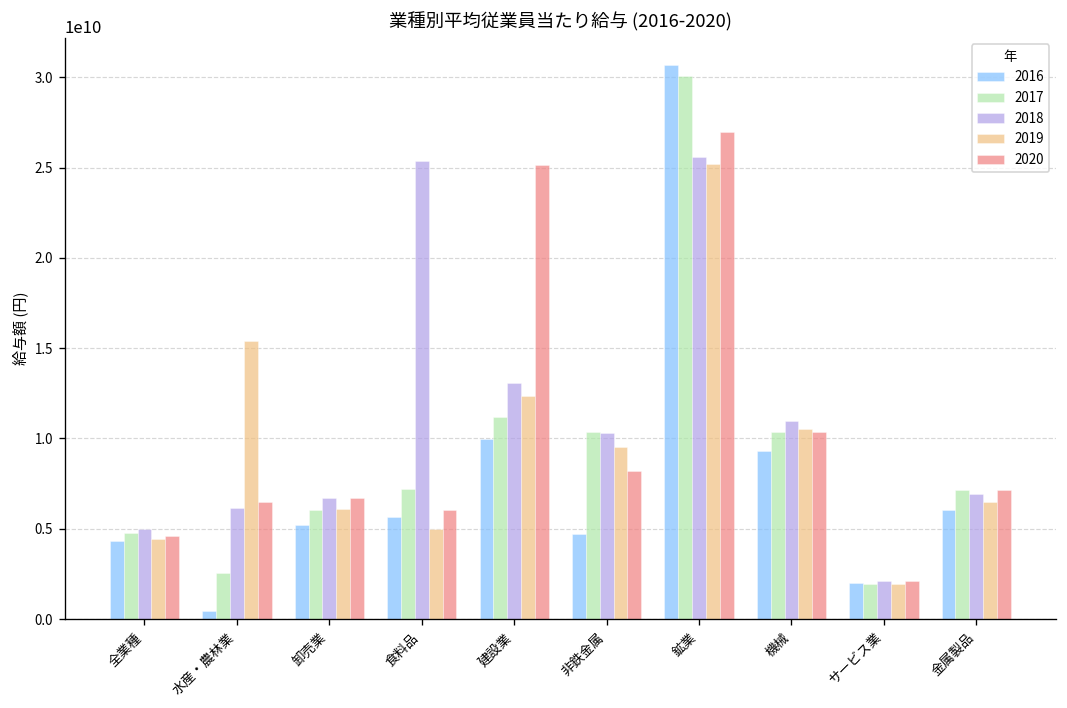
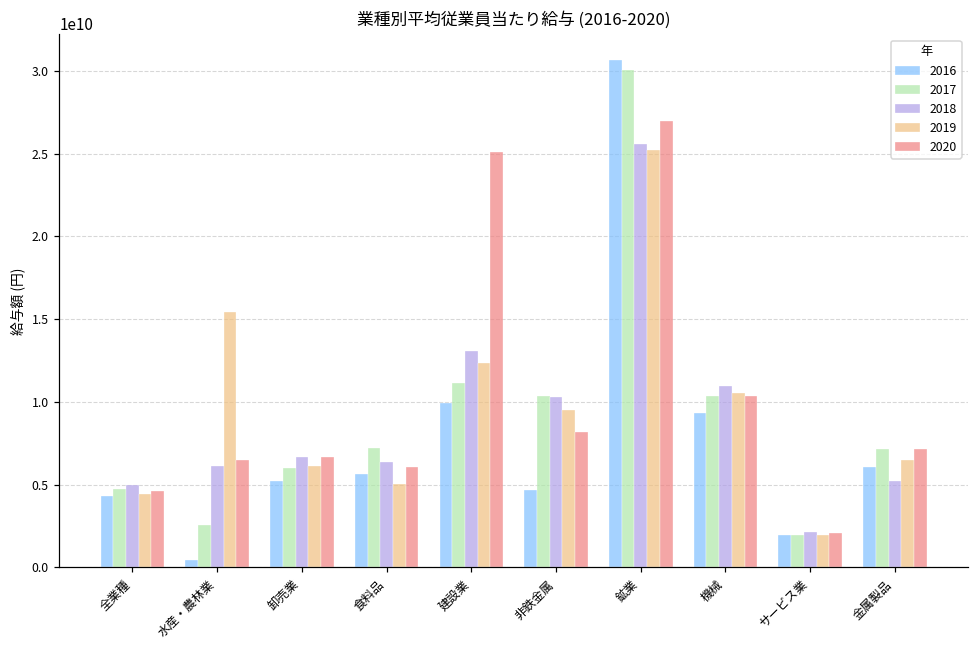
2018, 食料品: 25400000000 -> 6400000000
2018, 金属製品: 6900000000 -> 5200000000
